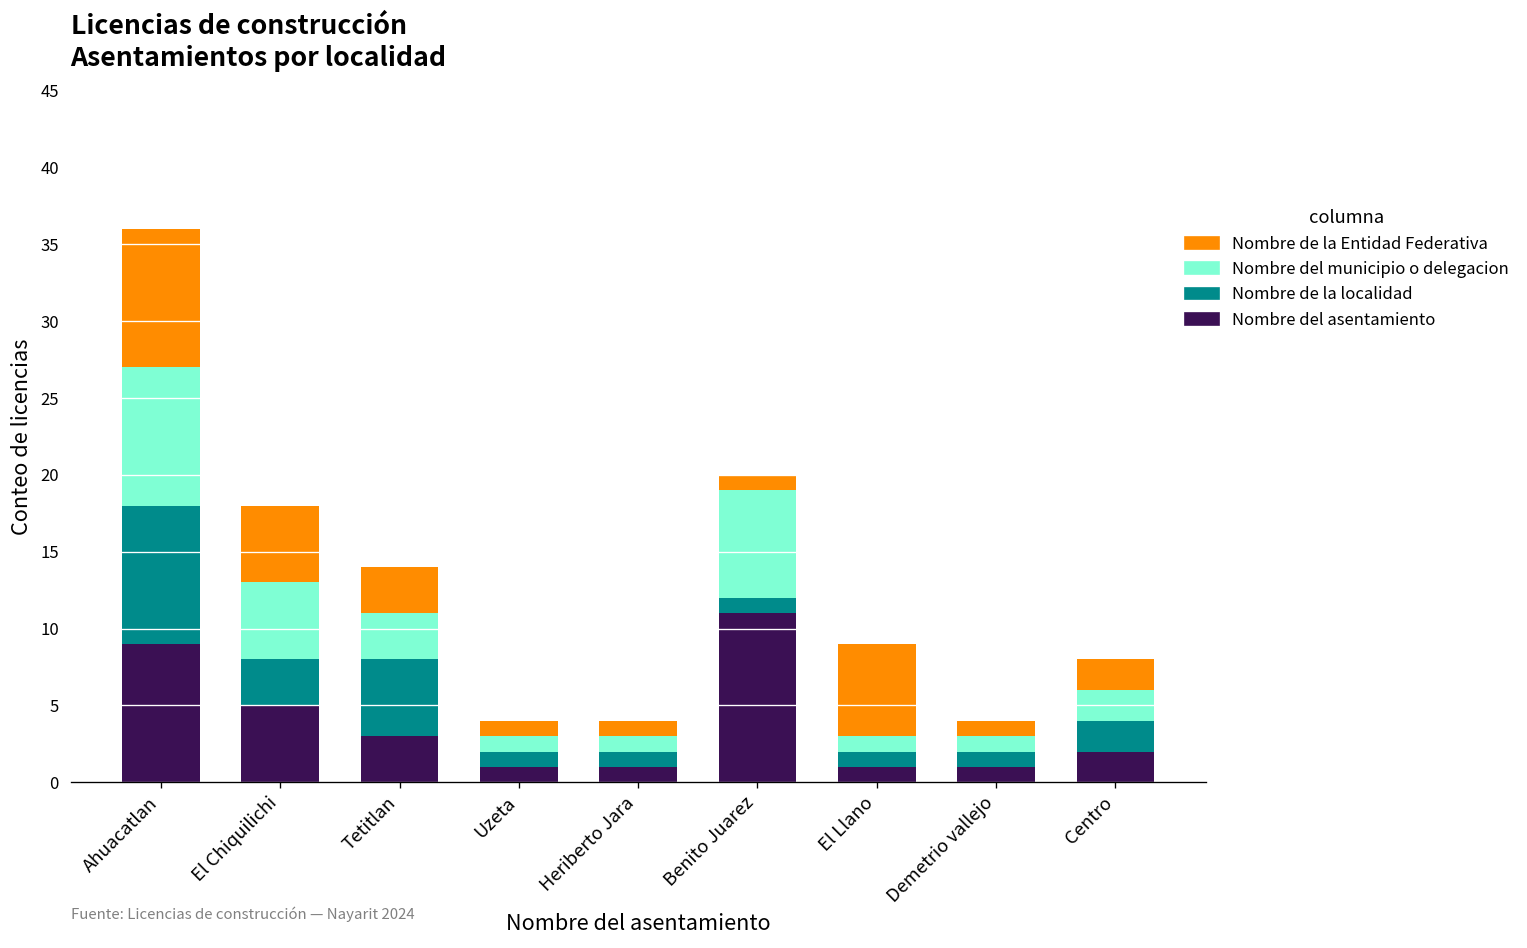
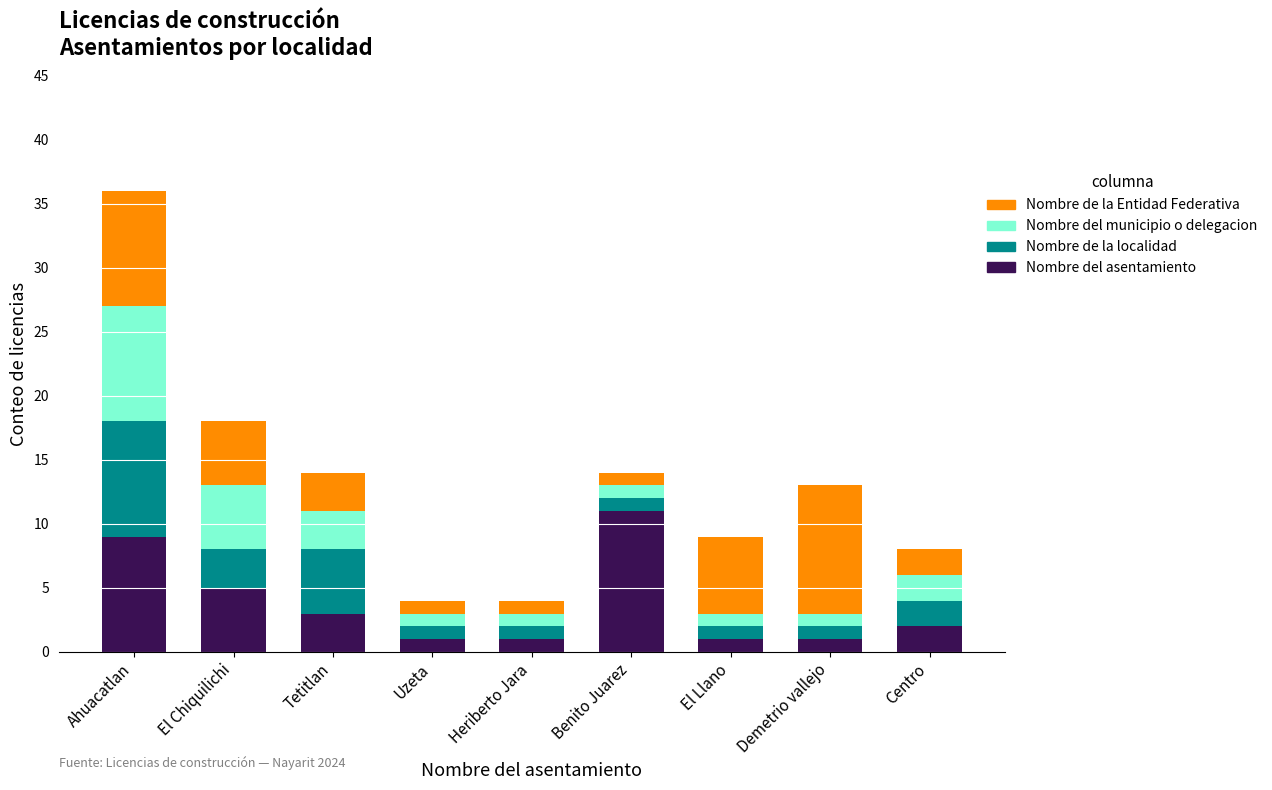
Nombre del municipio o delegacion, Benito Juarez: 7 -> 1
Nombre de la Entidad Federativa, Demetrio vallejo: 1 -> 10
